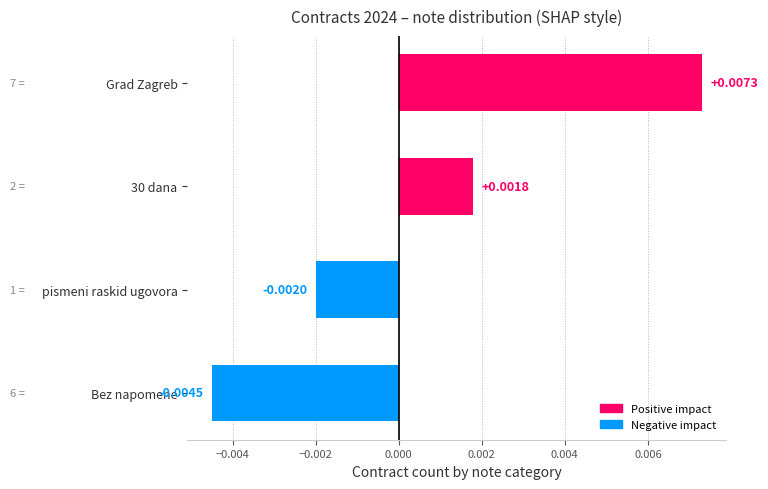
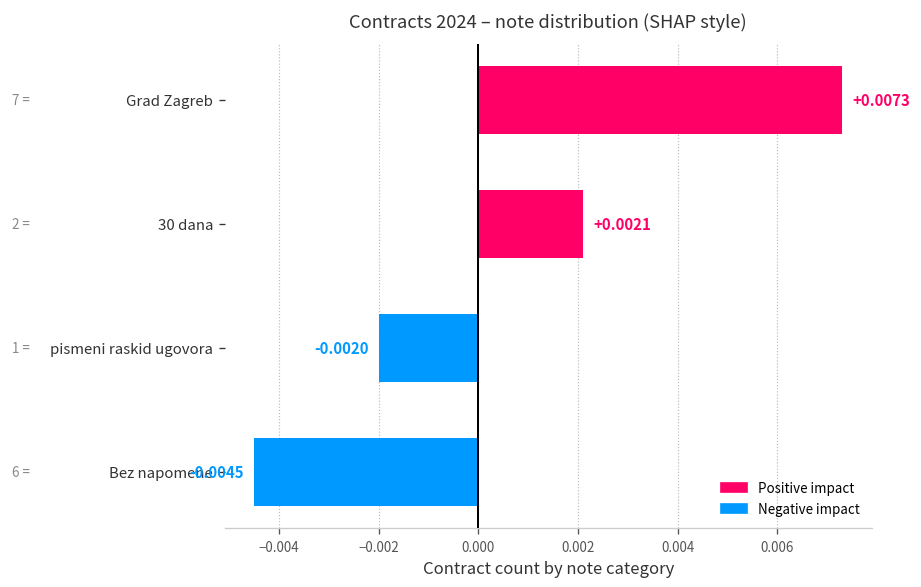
30 dana: +0.0018 -> +0.0021
